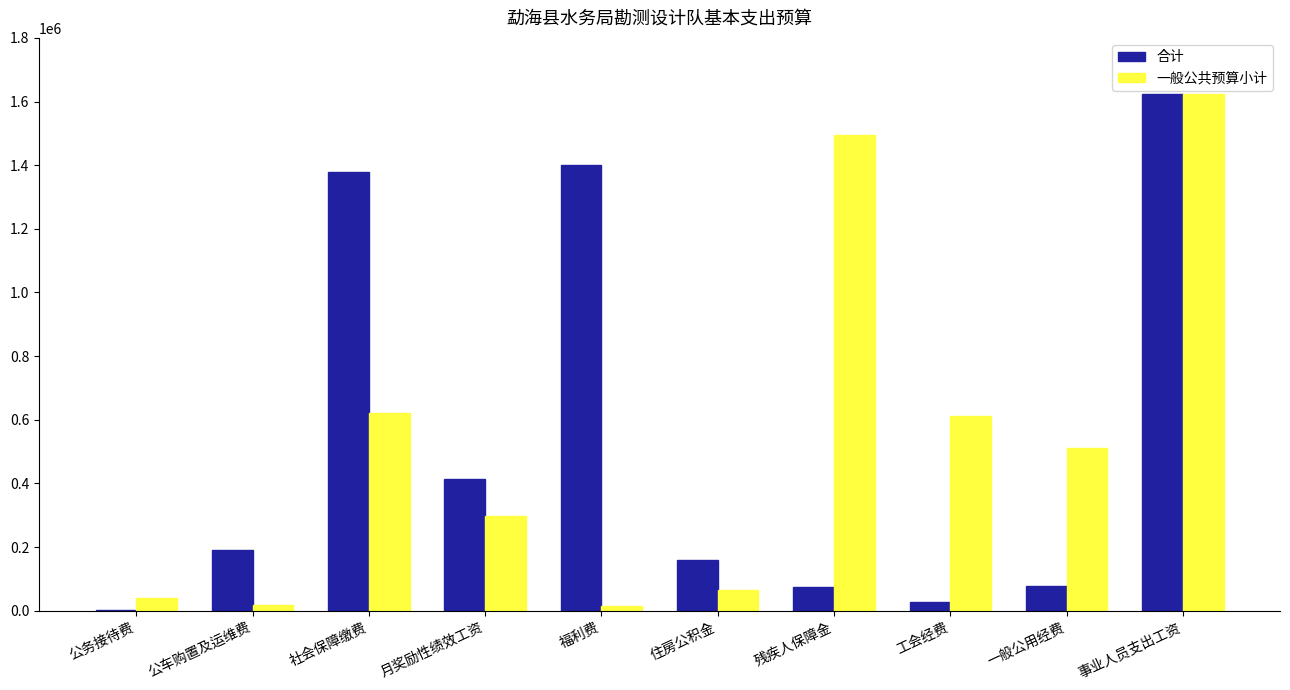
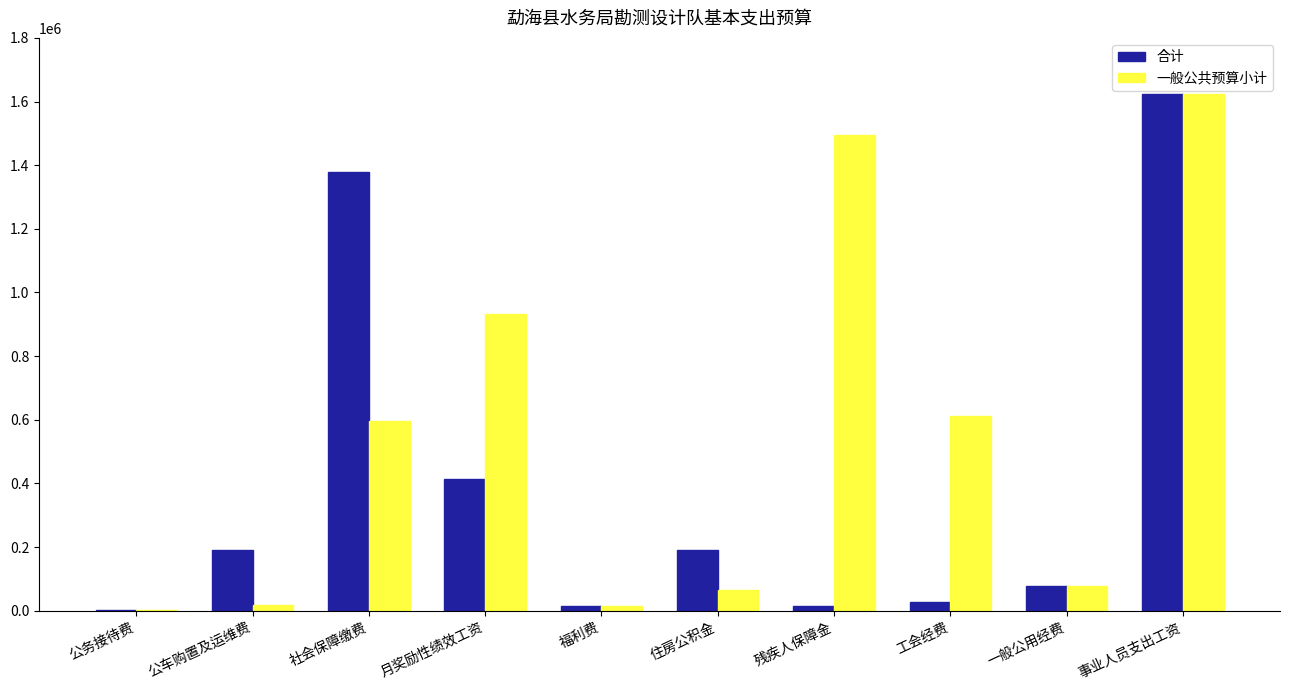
一般公共预算小计, 公务接待费: 40000 -> 0
一般公共预算小计, 社会保障缴费: 620000 -> 600000
一般公共预算小计, 月奖励性绩效工资: 300000 -> 930000
合计, 福利费: 1400000 -> 10000
合计, 住房公积金: 160000 -> 190000
合计, 残疾人保障金: 70000 -> 20000
一般公共预算小计, 一般公用经费: 510000 -> 80000
